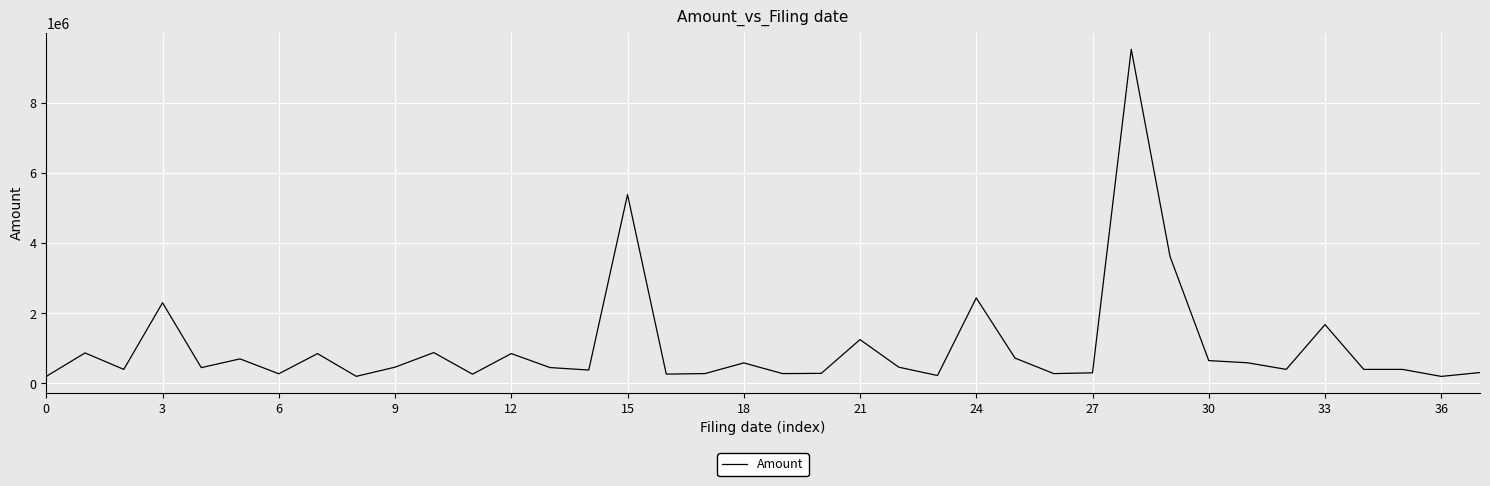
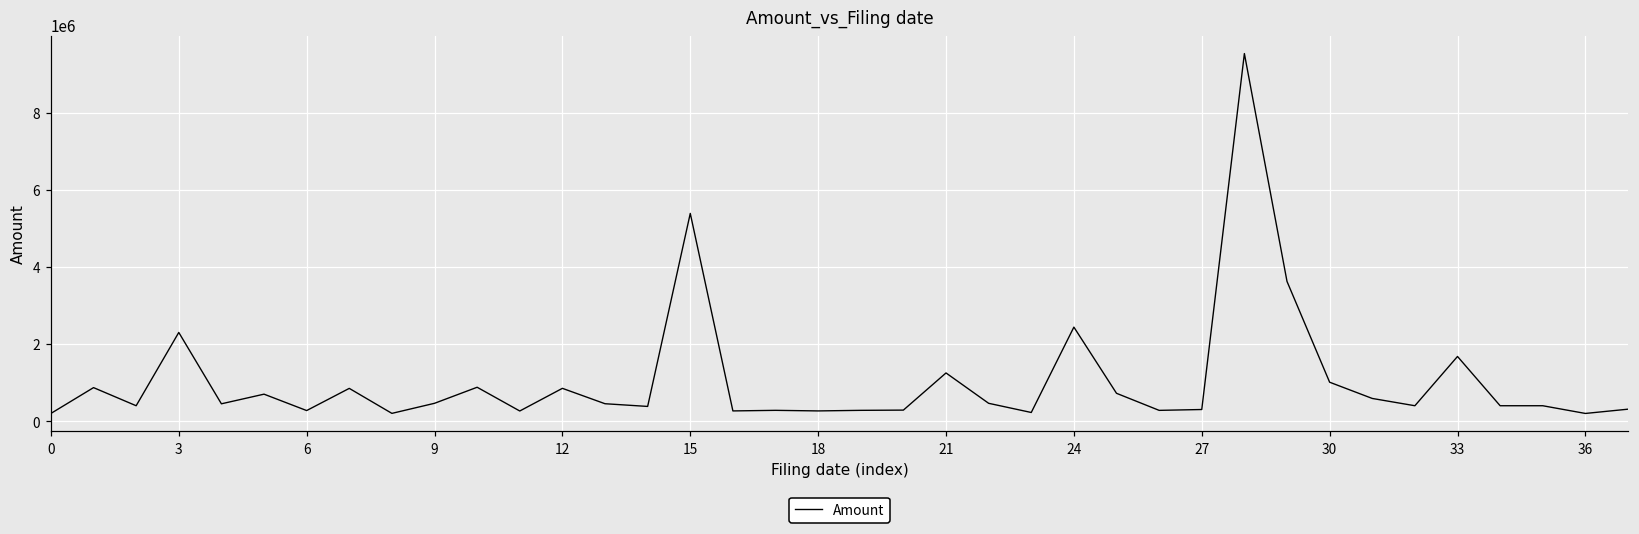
18: 600000 -> 300000
30: 700000 -> 1000000
